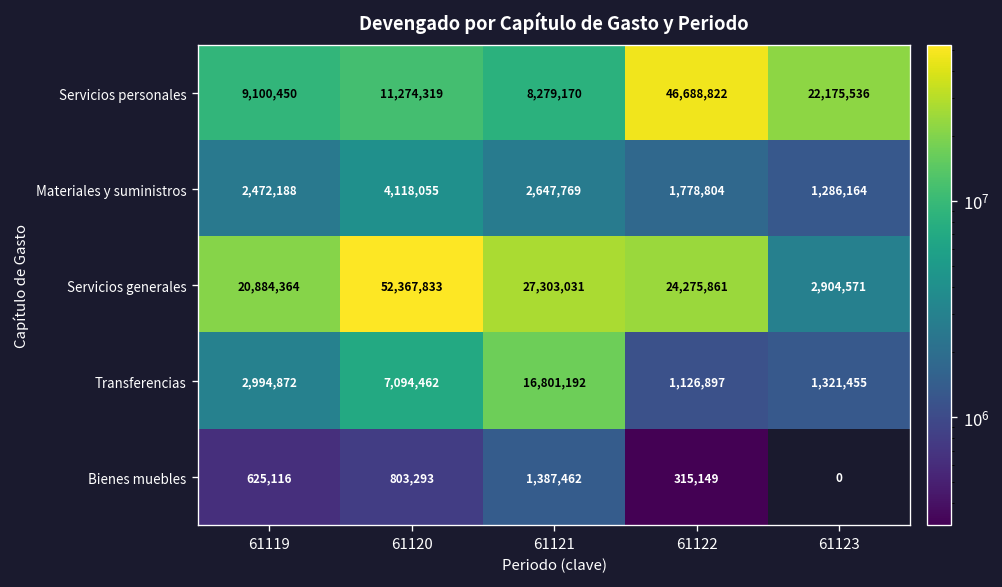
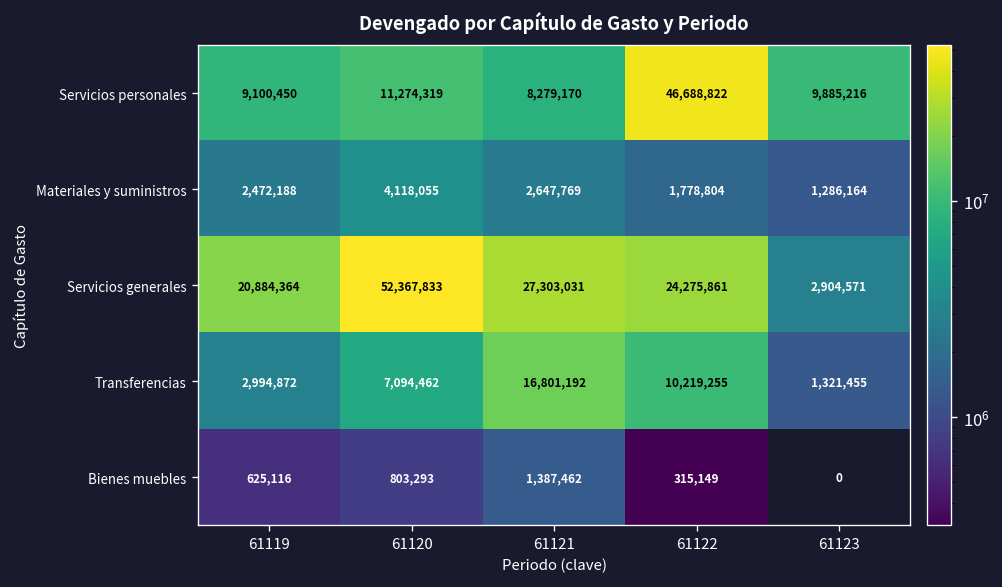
Servicios personales, 61123: 22,175,536 -> 9,885,216
Transferencias, 61122: 1,126,897 -> 10,219,255
